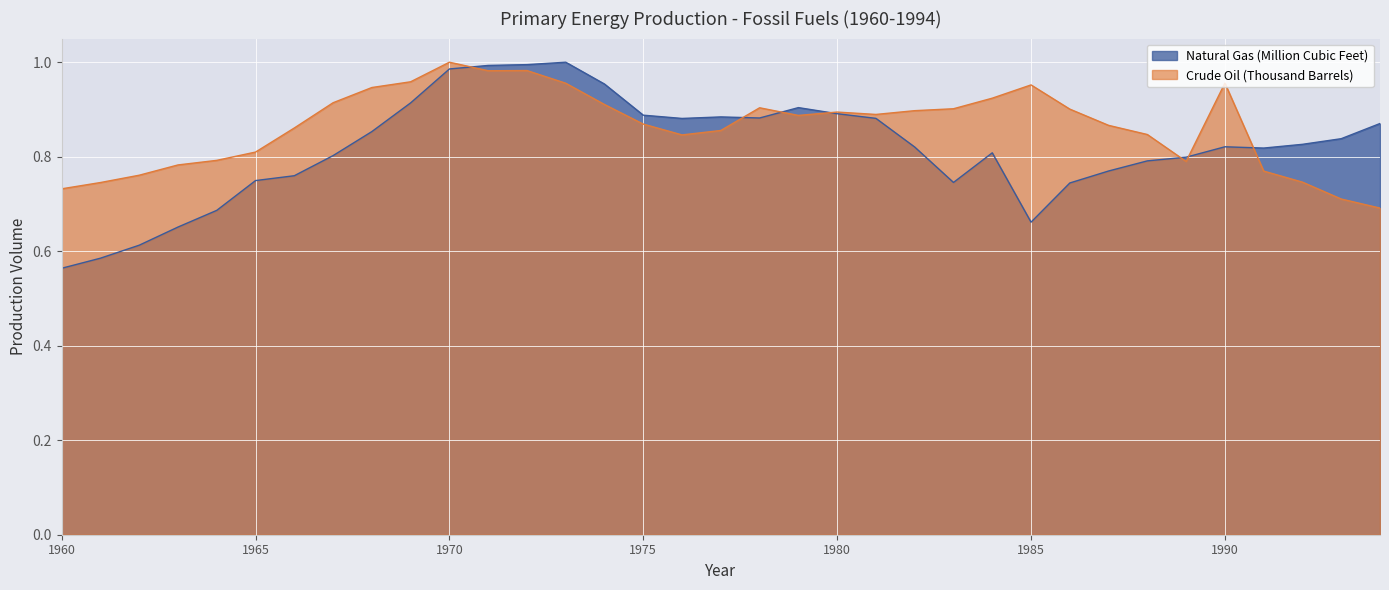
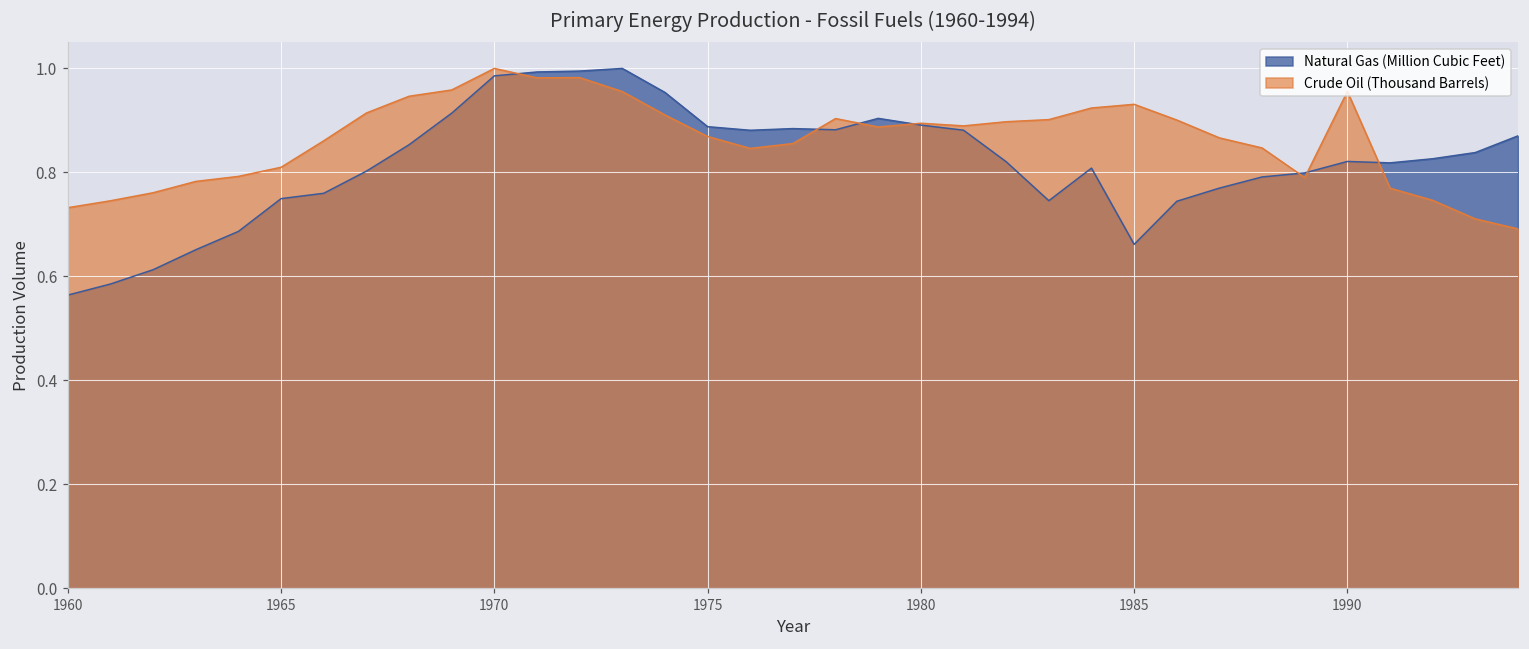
Crude Oil (Thousand Barrels), 1985: 0.95 -> 0.93
